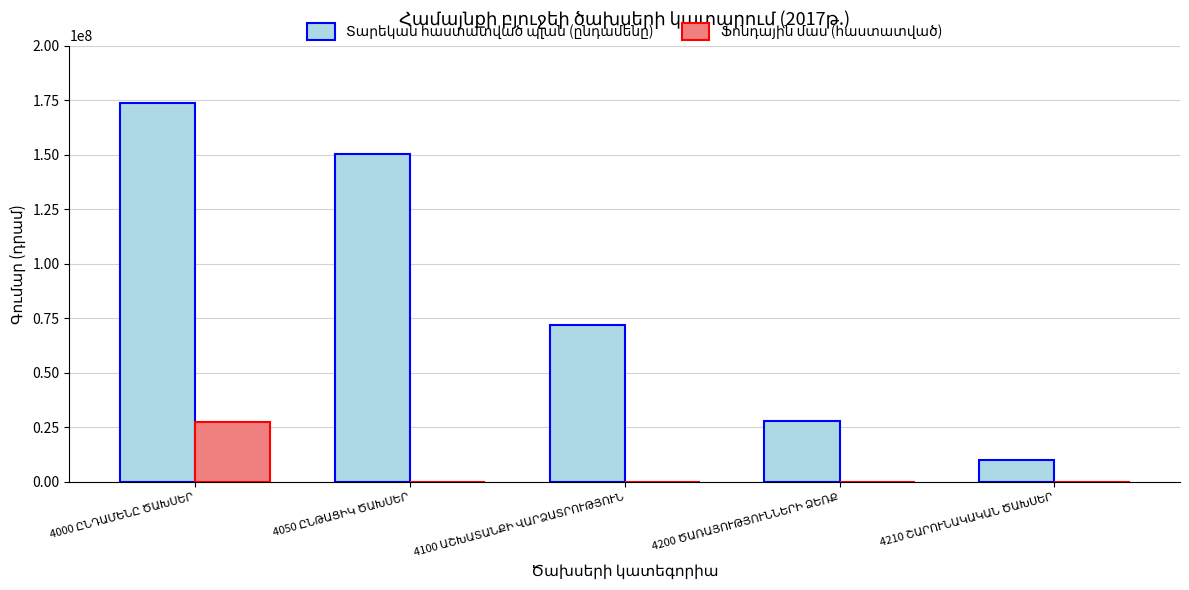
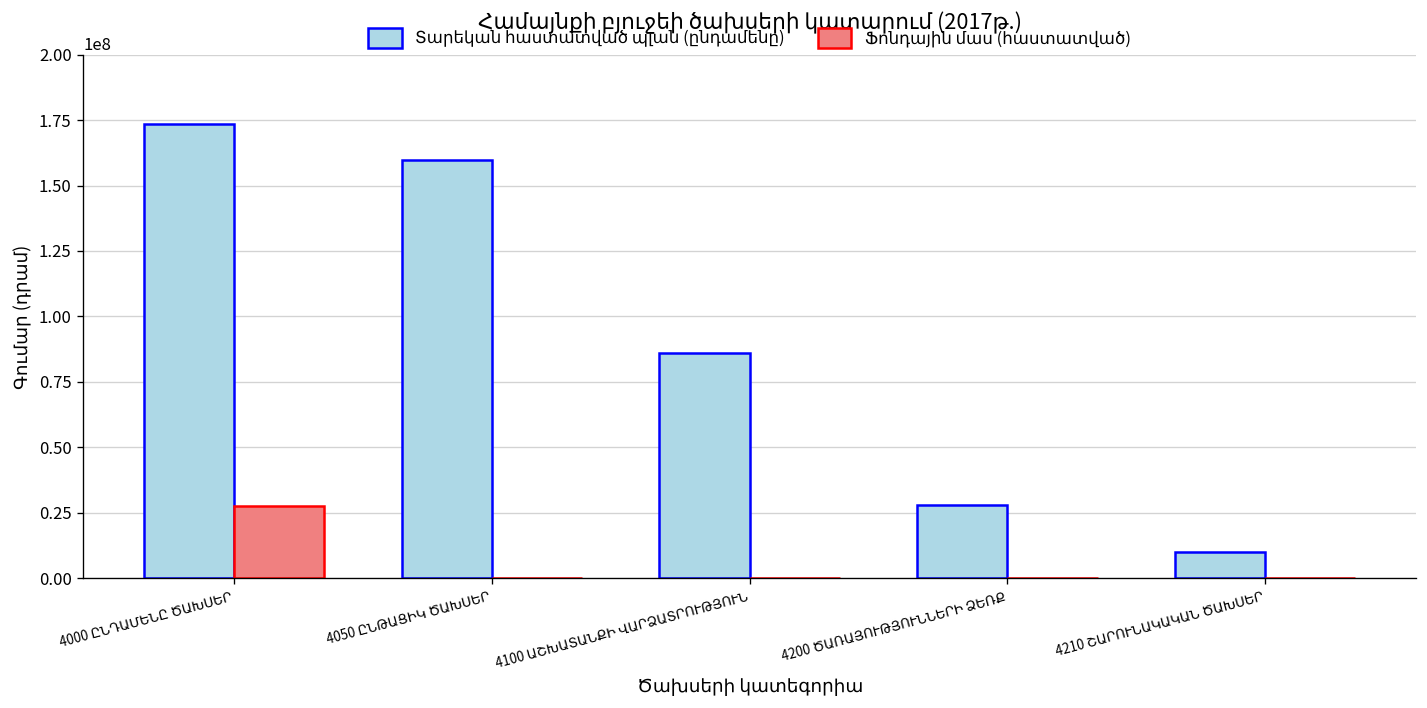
Տարեկան հաստատված պլան (ընդամենը), 4050 ԸՆԹԱՑԻԿ ԾԱԽՍԵՐ: 150000000 -> 160000000
Տարեկան հաստատված պլան (ընդամենը), 4100 ԱՇԽԱՏԱՆՔԻ ՎԱՐՁԱՏՐՈՒԹՅՈՒՆ: 72000000 -> 86000000
